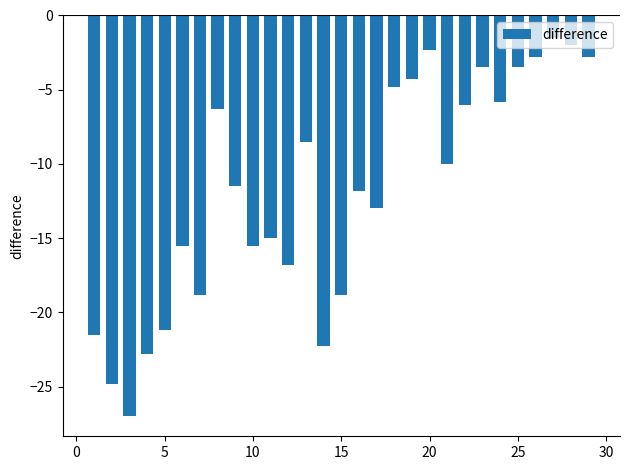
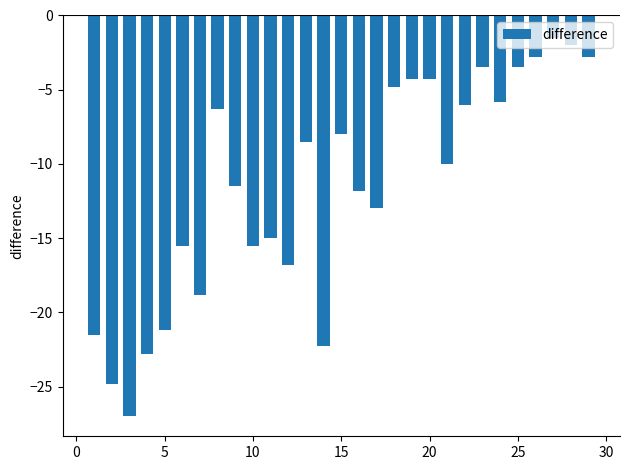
15: -18.8 -> -8.0
20: -2.3 -> -4.3
